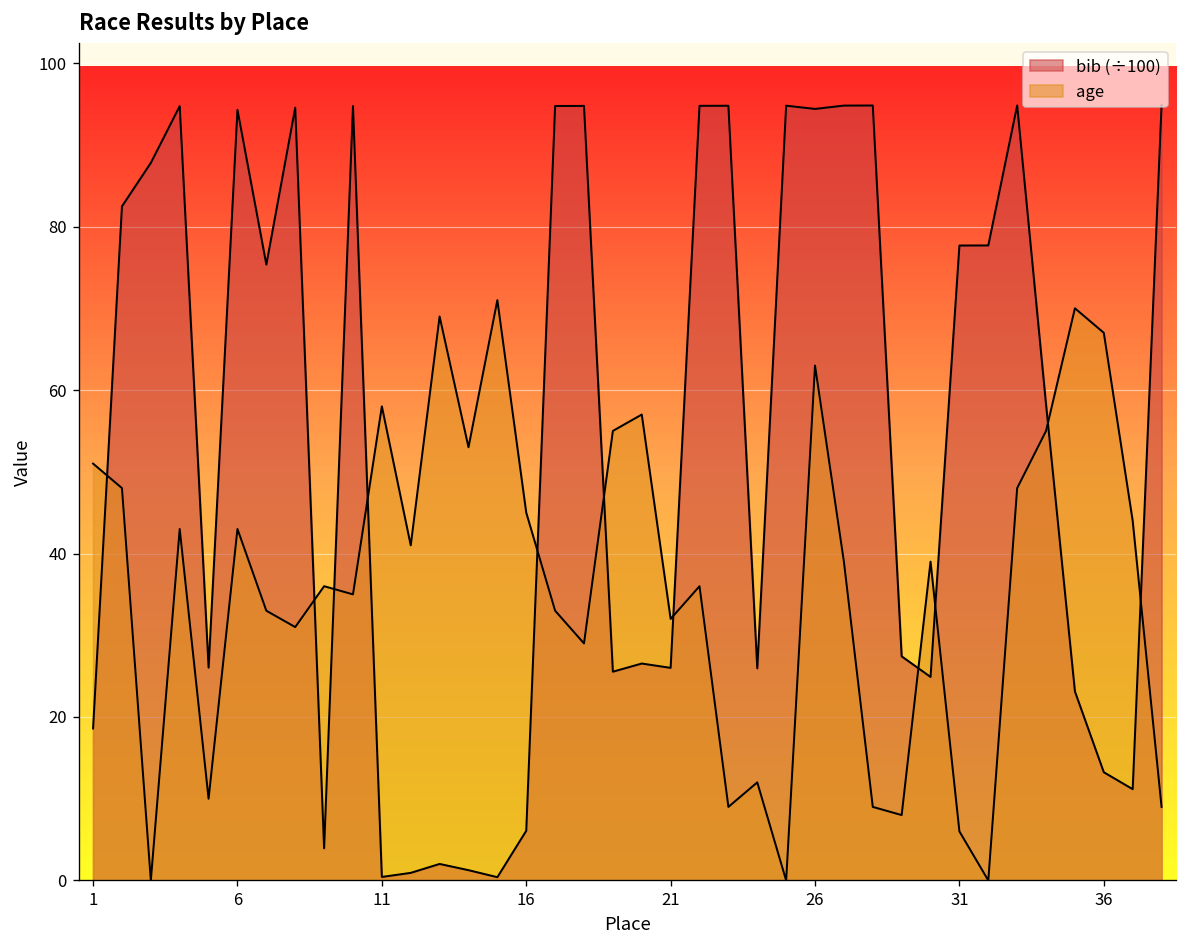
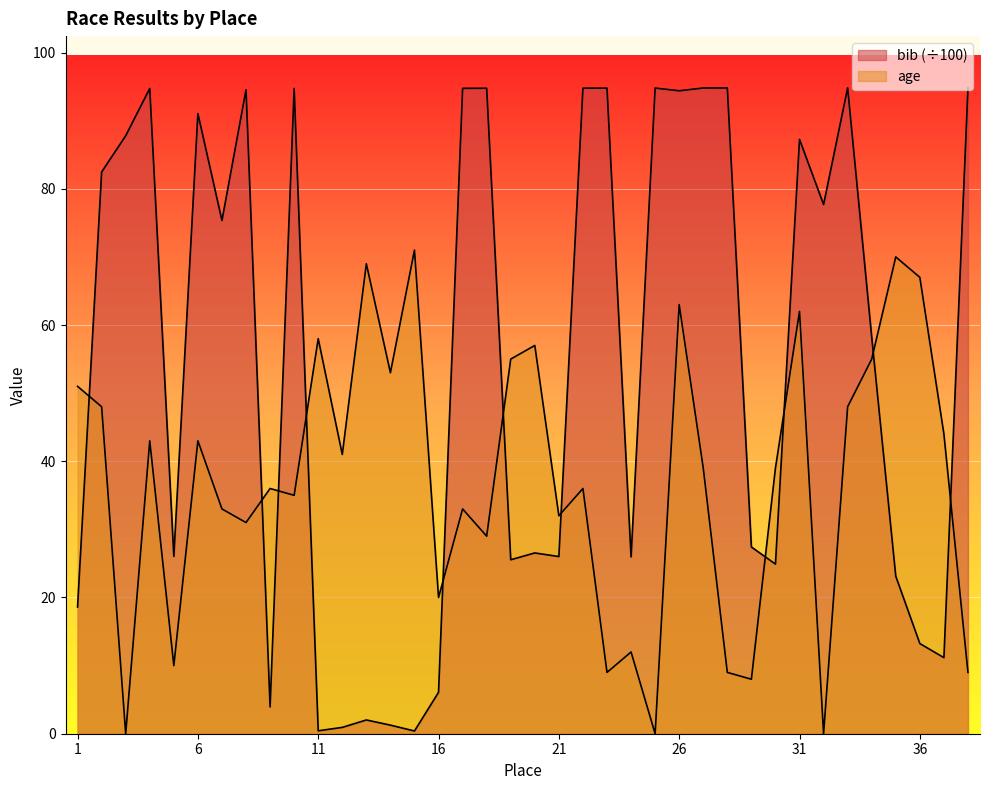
bib (÷100), 6: 94 -> 91
age, 16: 45 -> 20
bib (÷100), 31: 78 -> 87
age, 31: 6 -> 62
